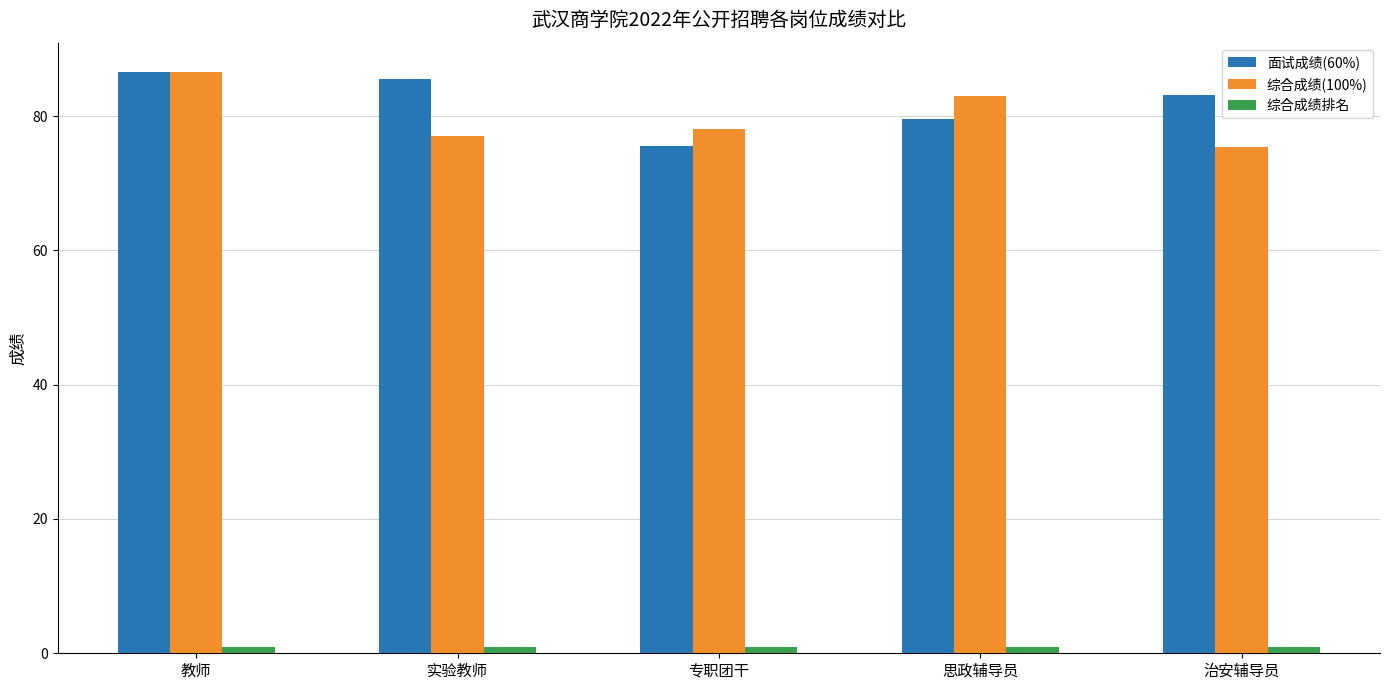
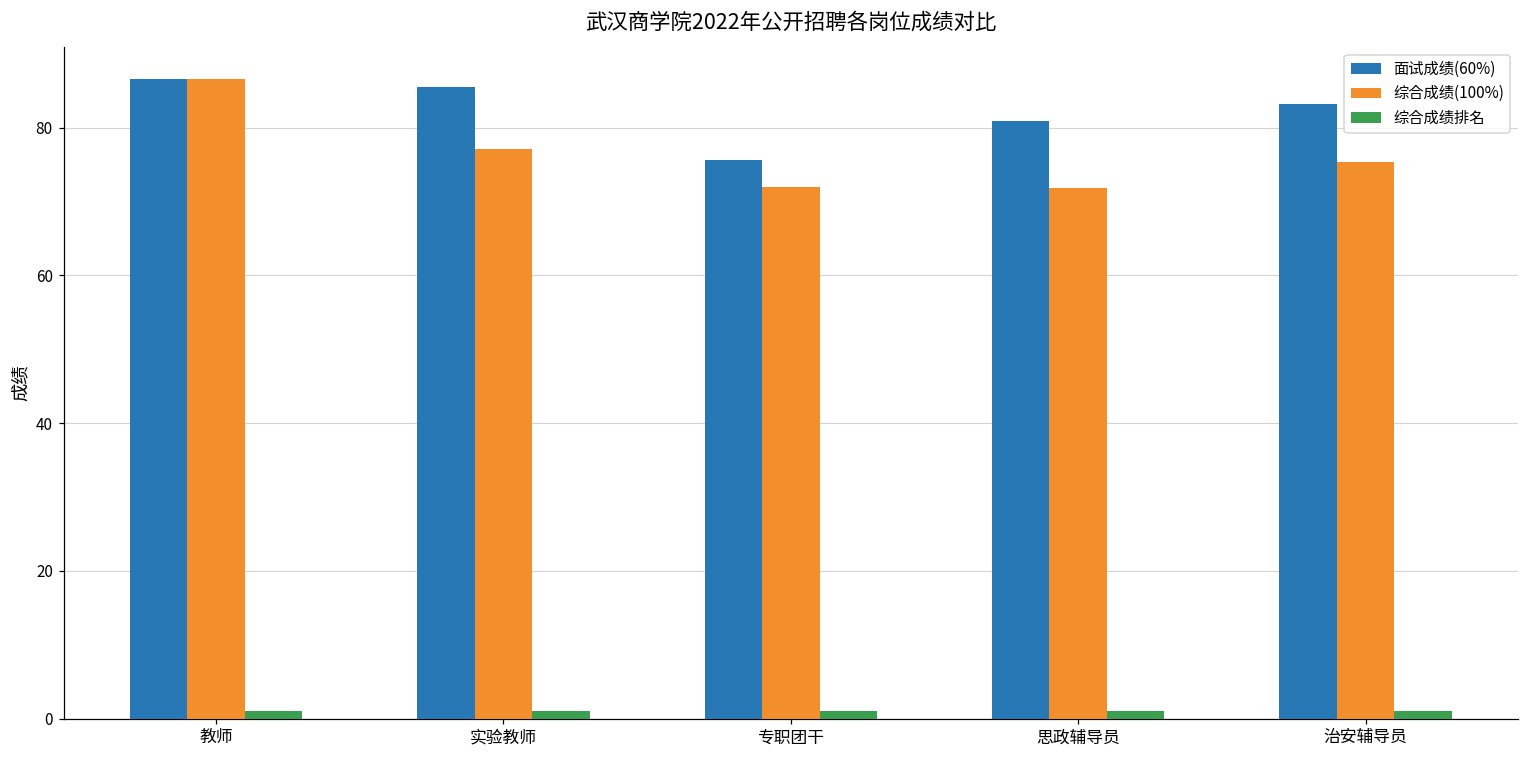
综合成绩(100%), 专职团干: 78 -> 72
面试成绩(60%), 思政辅导员: 80 -> 81
综合成绩(100%), 思政辅导员: 83 -> 72
